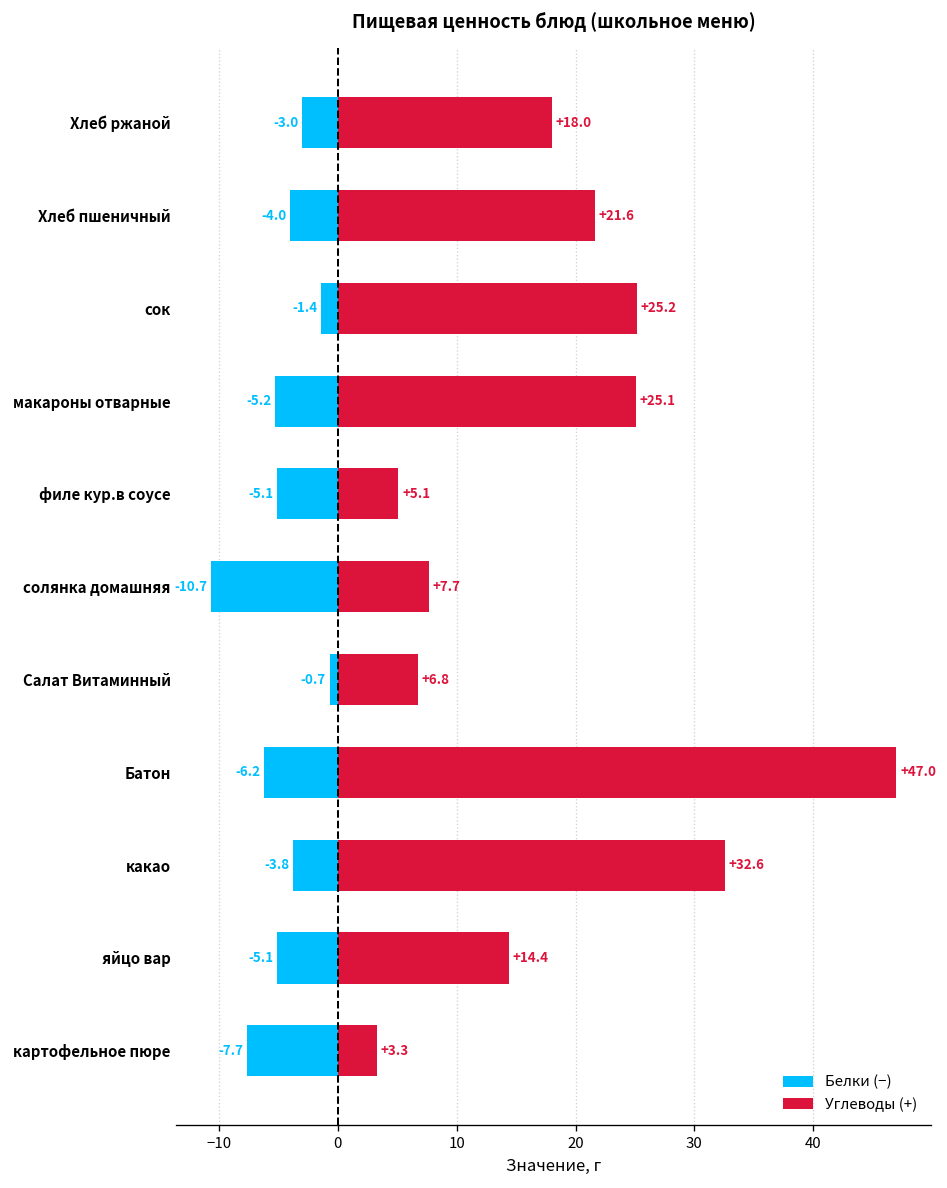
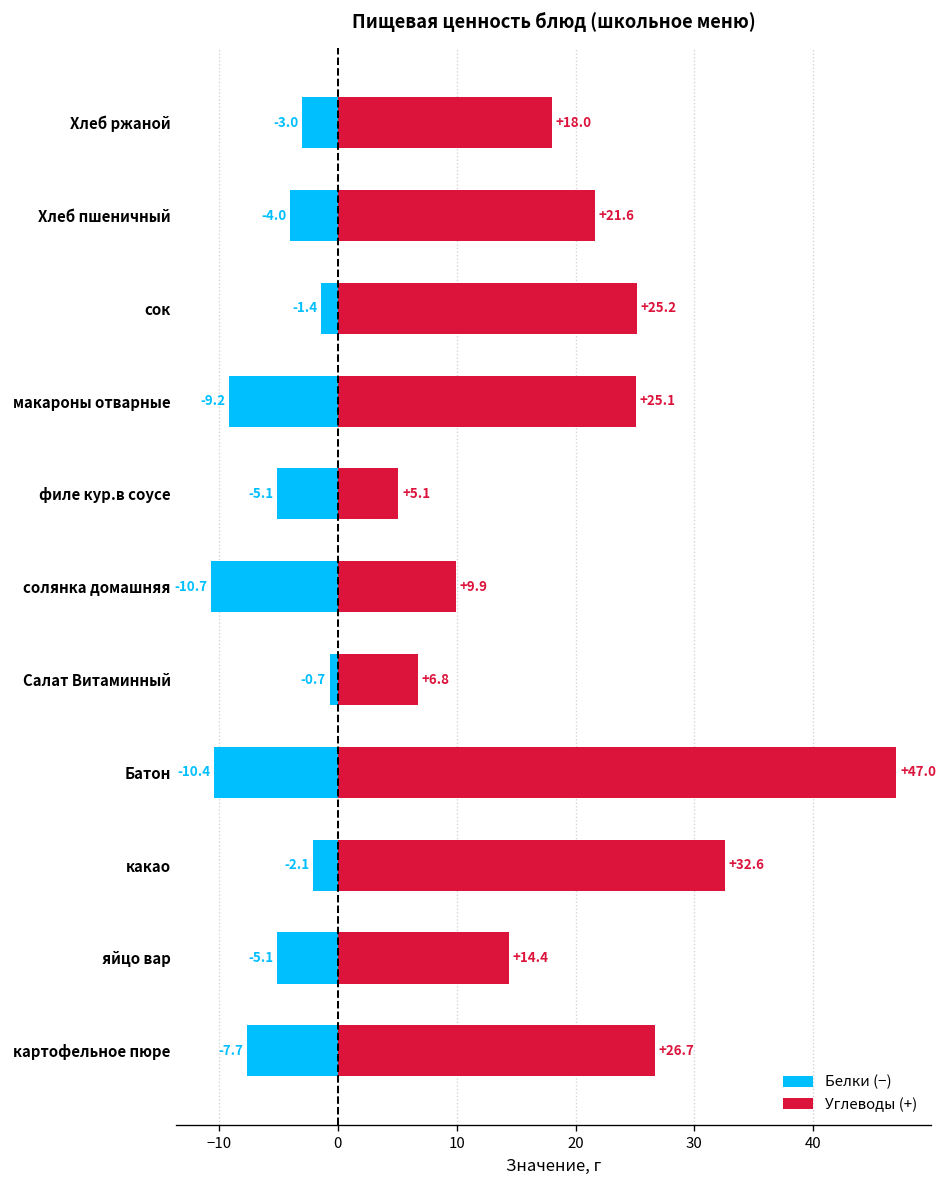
Белки (−), макароны отварные: -5.2 -> -9.2
Углеводы (+), солянка домашняя: +7.7 -> +9.9
Белки (−), Батон: -6.2 -> -10.4
Белки (−), какао: -3.8 -> -2.1
Углеводы (+), картофельное пюре: +3.3 -> +26.7
